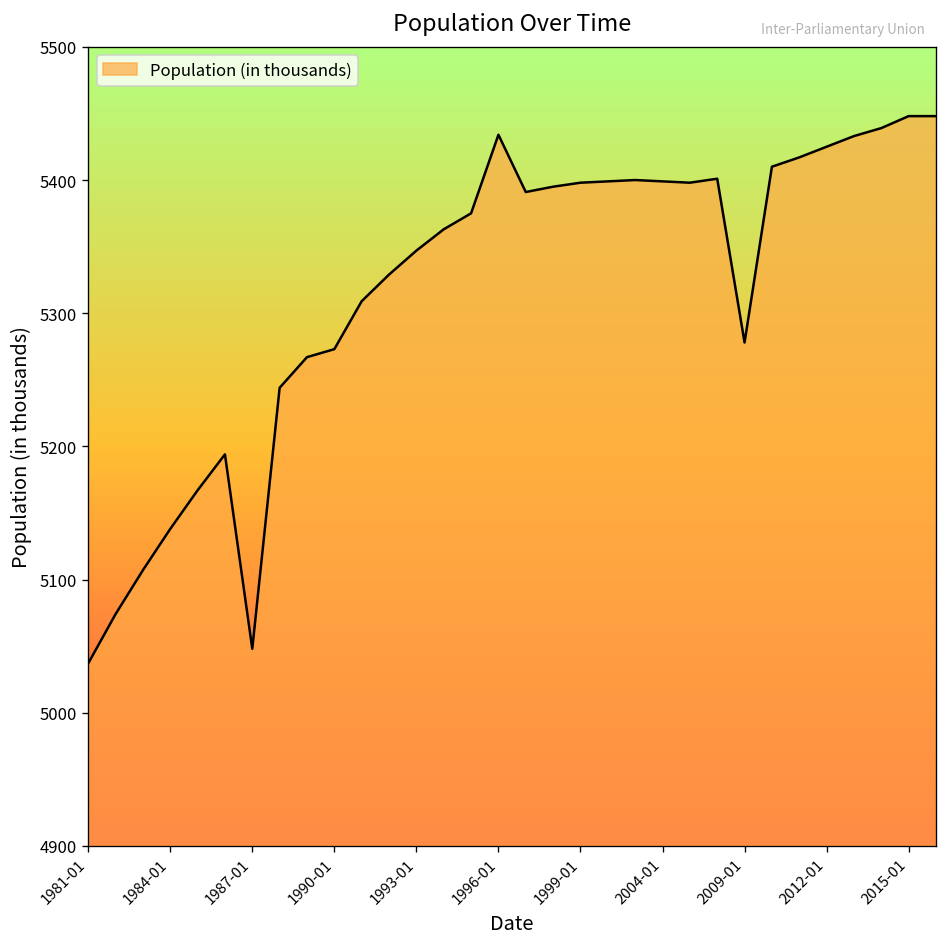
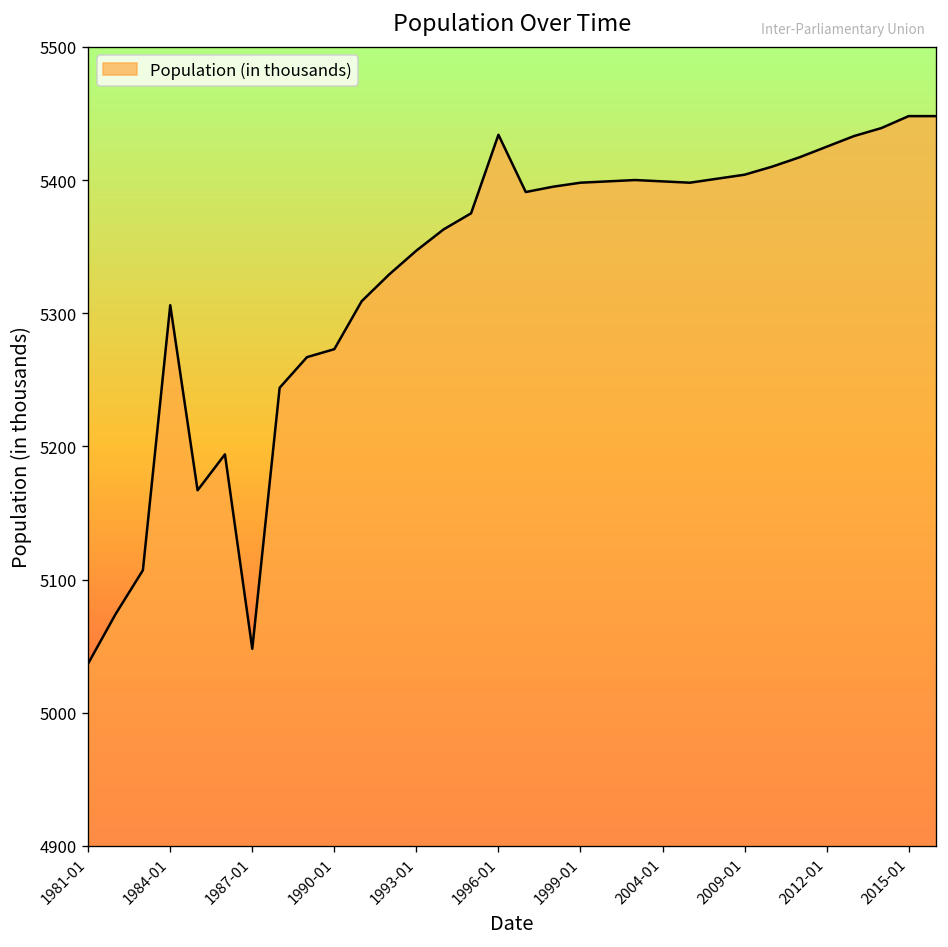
1984-01: 5138 -> 5306
2009-01: 5278 -> 5404
